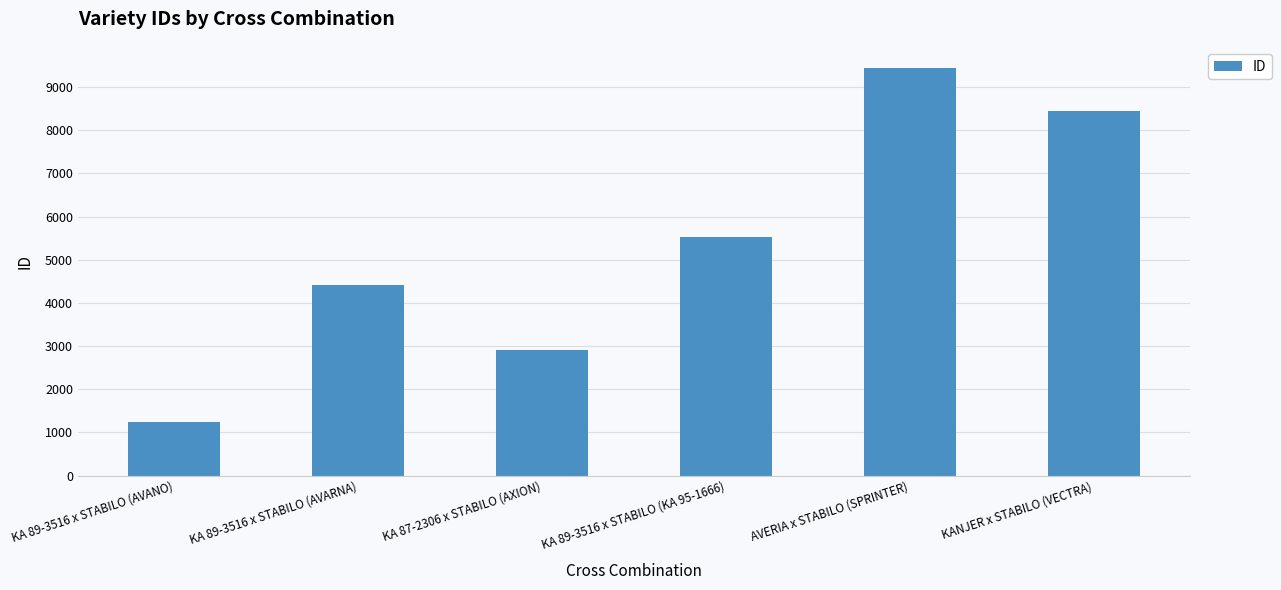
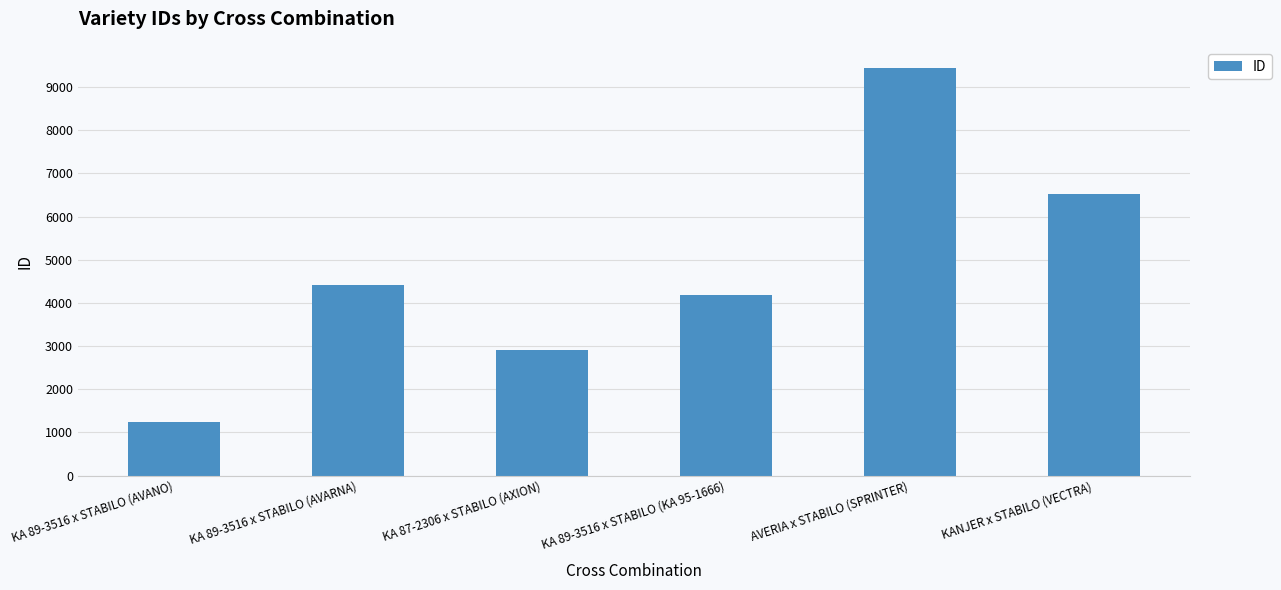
KA 89-3516 x STABILO (KA 95-1666): 5500 -> 4200
KANJER x STABILO (VECTRA): 8400 -> 6500
